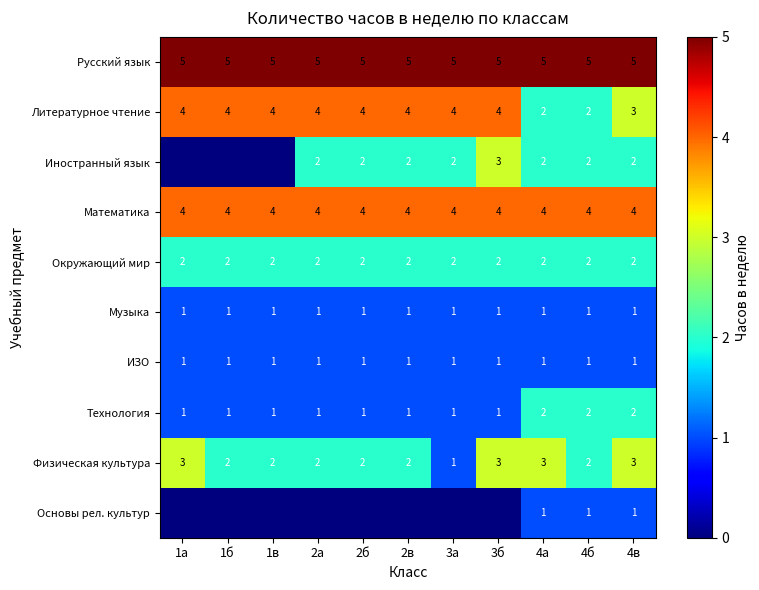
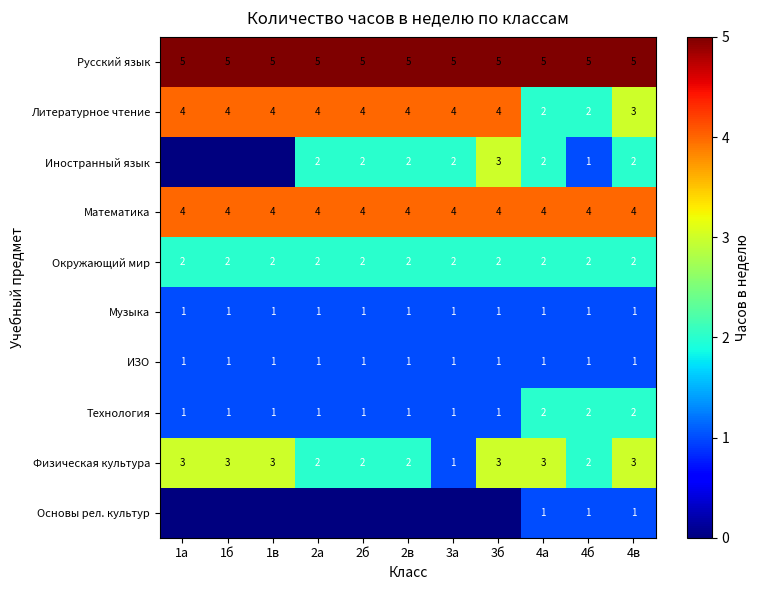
Иностранный язык, 4б: 2 -> 1
Физическая культура, 1б: 2 -> 3
Физическая культура, 1в: 2 -> 3
